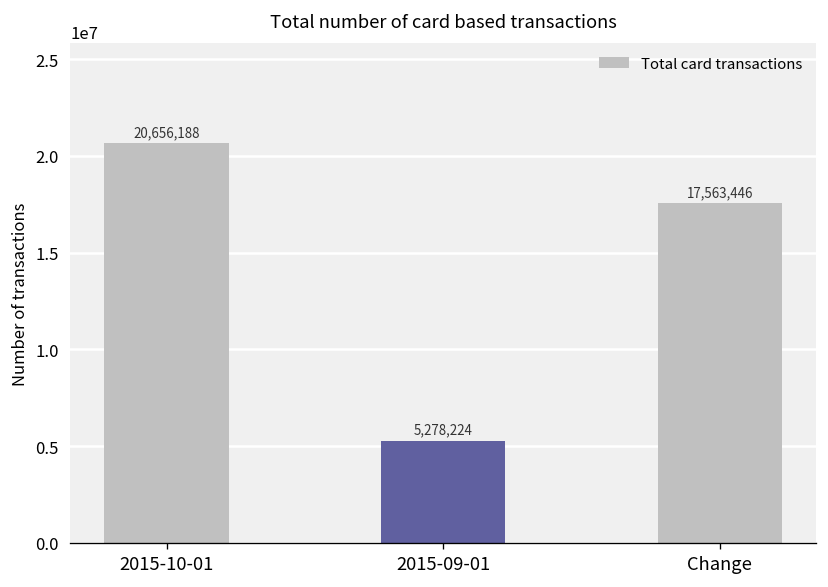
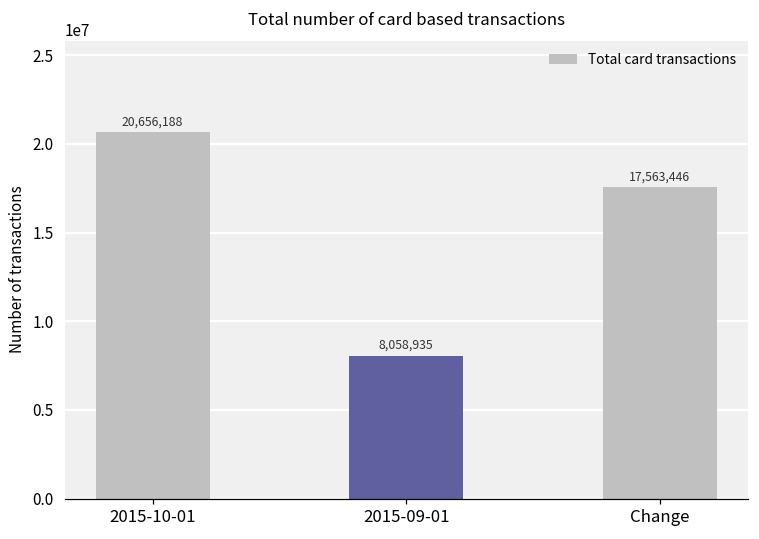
2015-09-01: 5,278,224 -> 8,058,935
